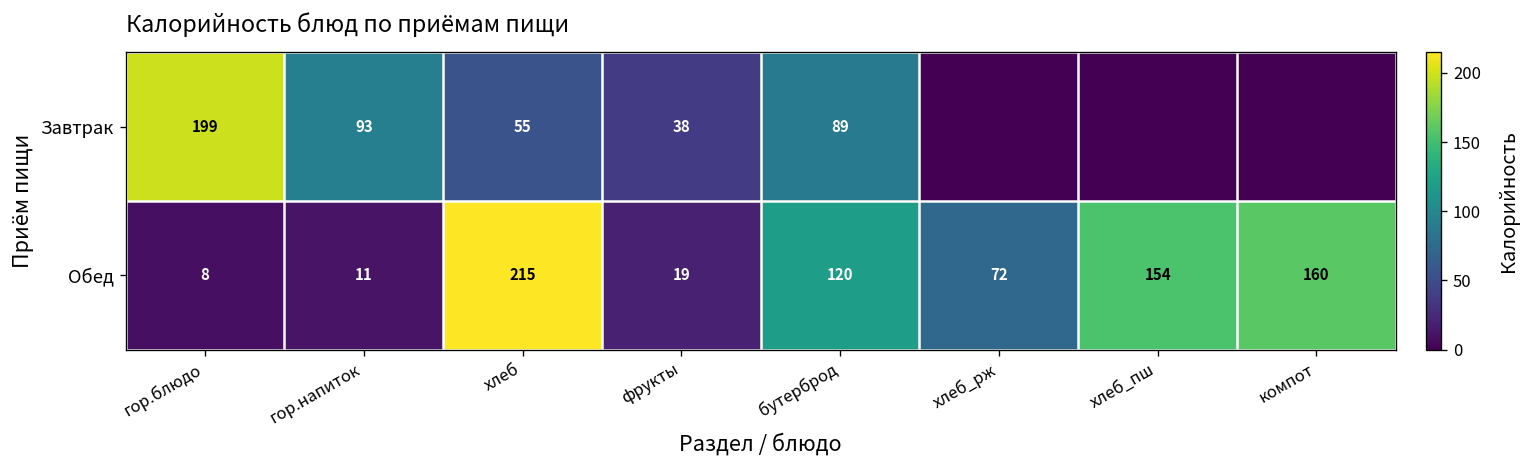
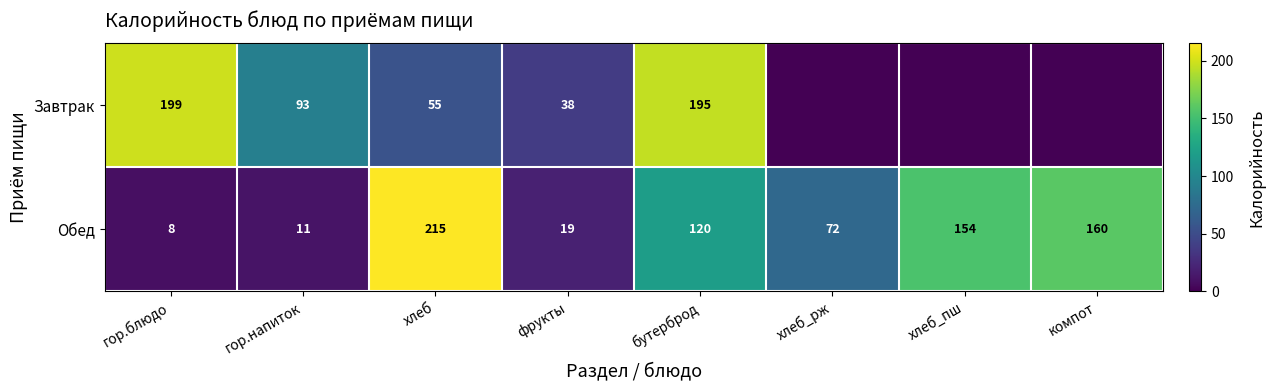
Завтрак, бутерброд: 89 -> 195
